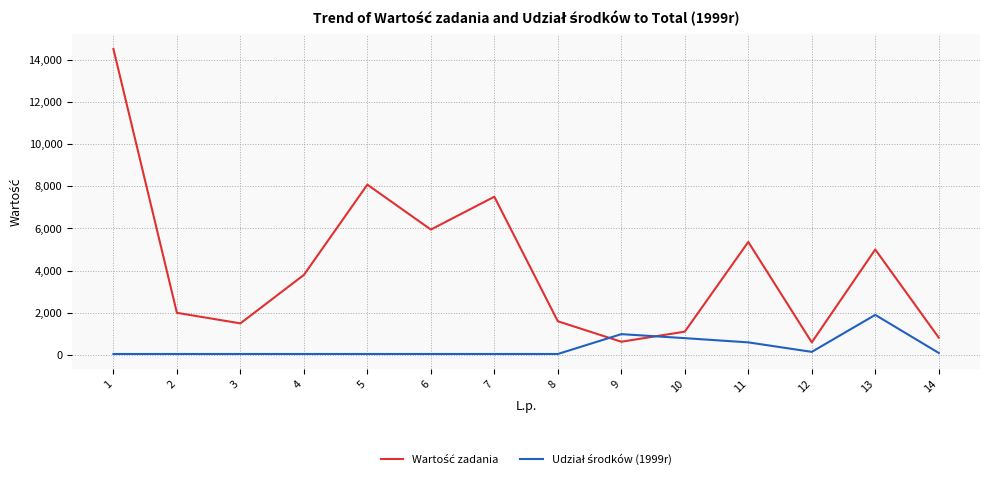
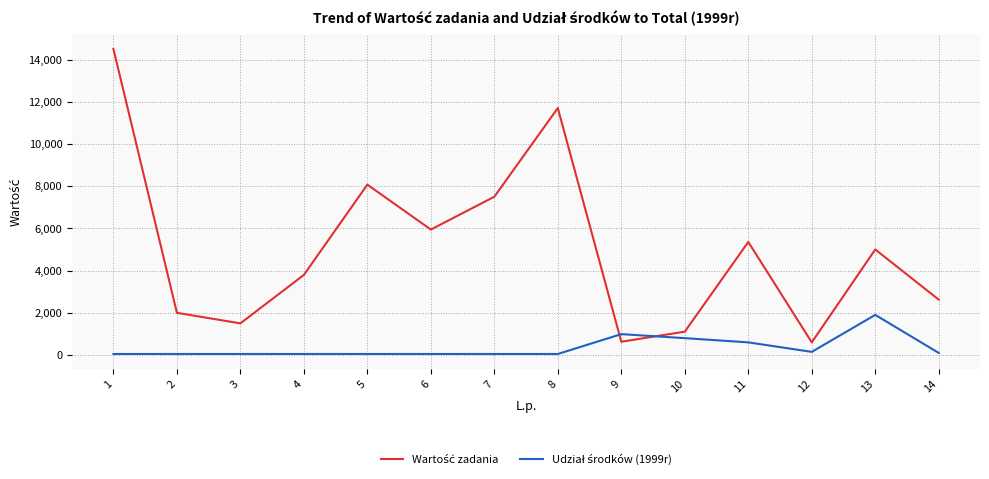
Wartość zadania, 8: 1,600 -> 11,700
Wartość zadania, 14: 800 -> 2,600
